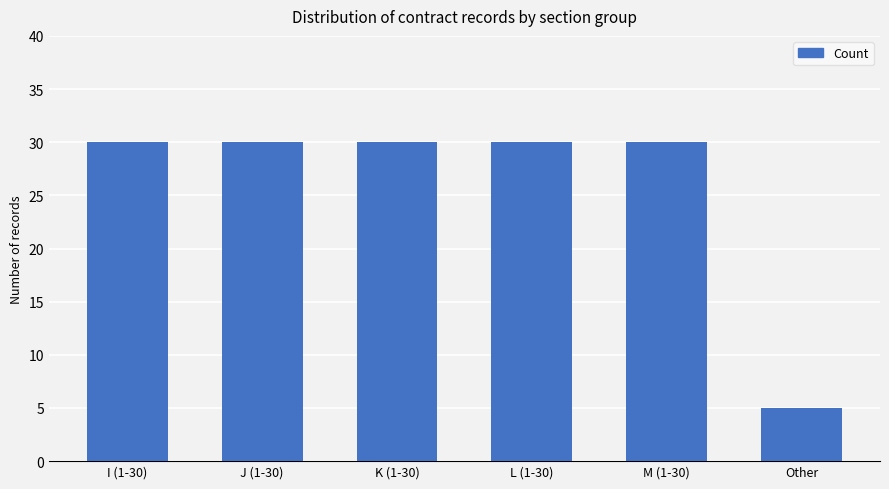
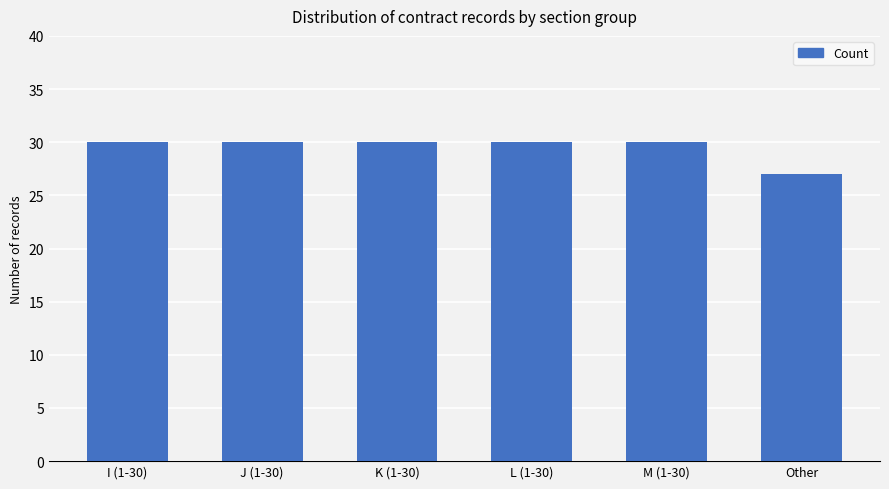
Other: 5 -> 27
